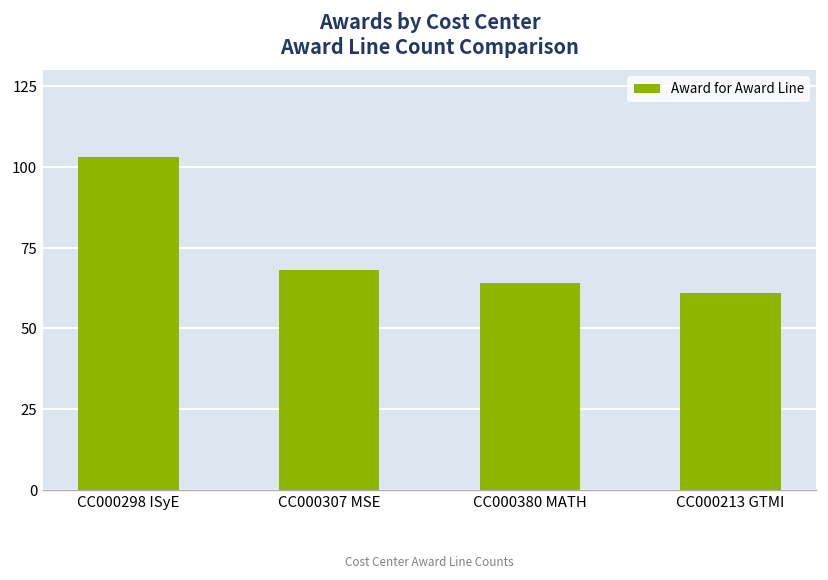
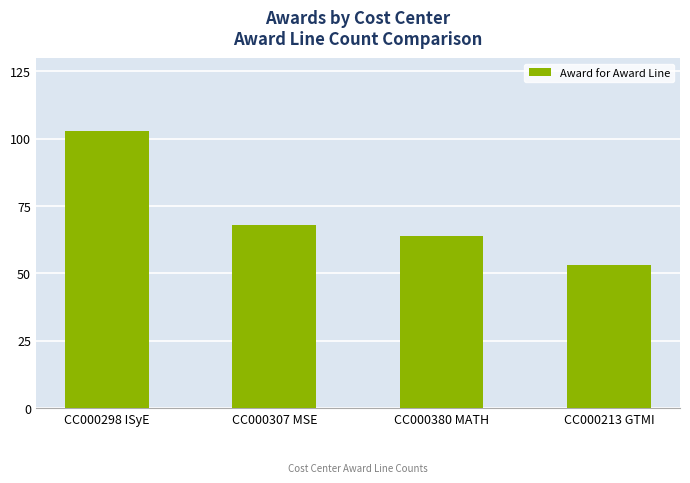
CC000213 GTMI: 61 -> 53
